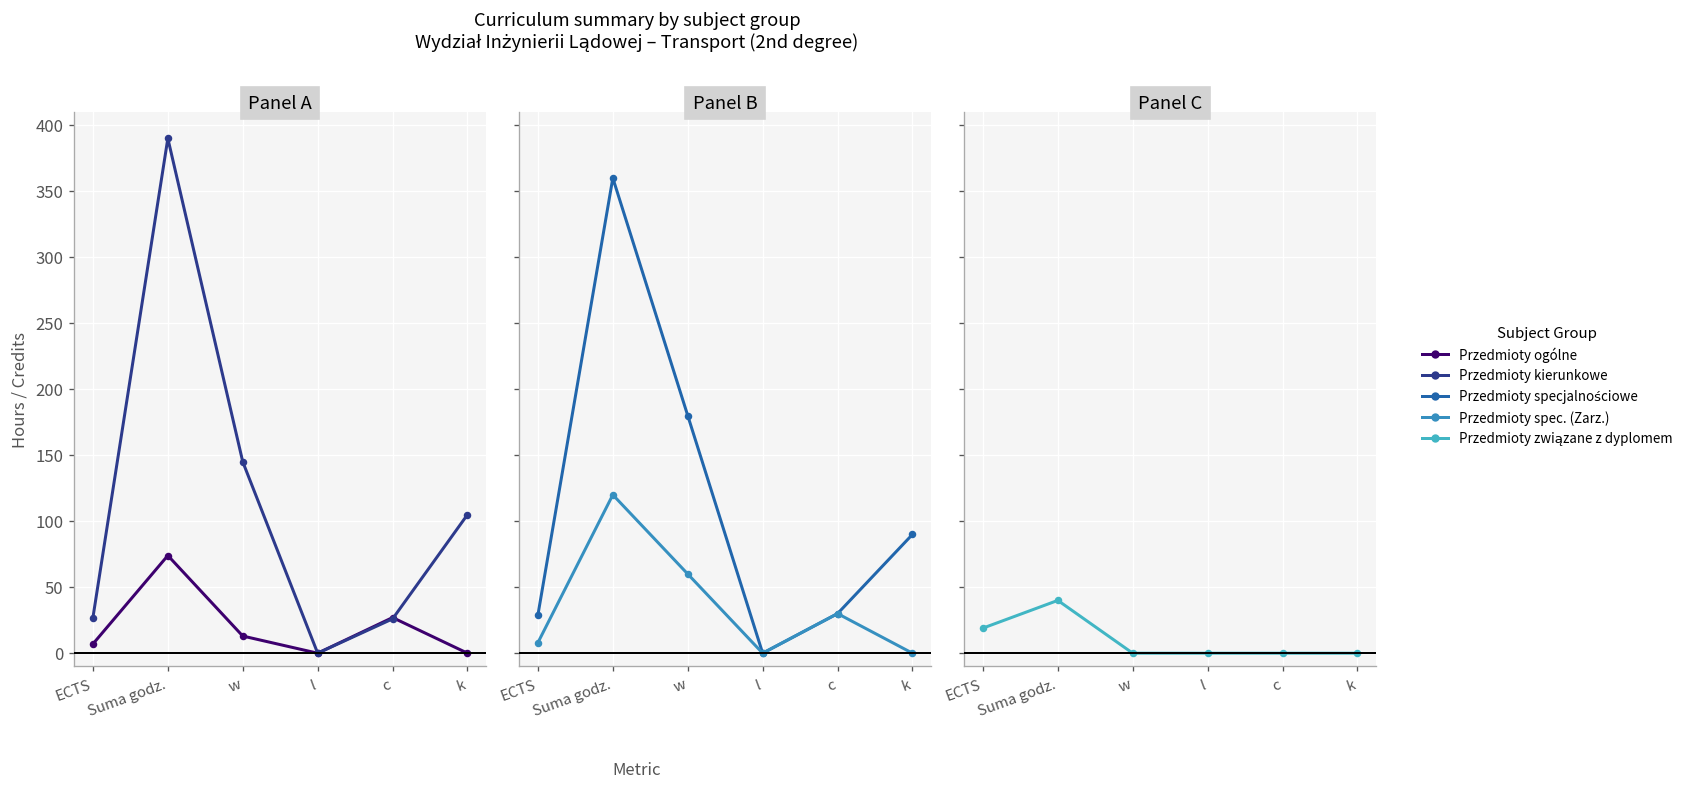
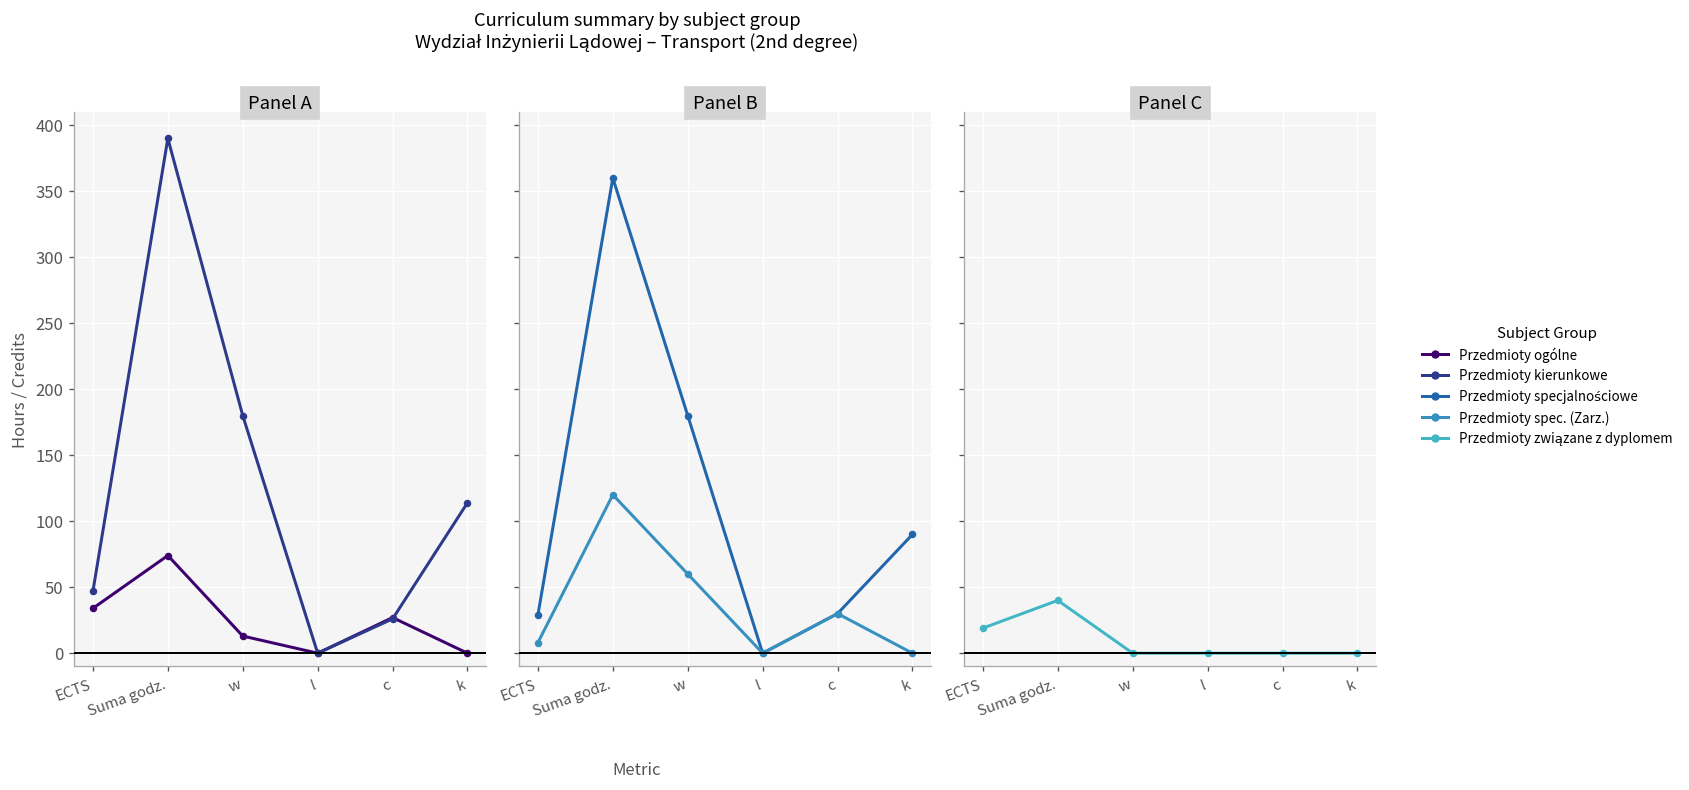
Panel A, Przedmioty ogólne, ECTS: 7 -> 34
Panel A, Przedmioty kierunkowe, ECTS: 27 -> 47
Panel A, Przedmioty kierunkowe, w: 145 -> 180
Panel A, Przedmioty kierunkowe, k: 105 -> 114
